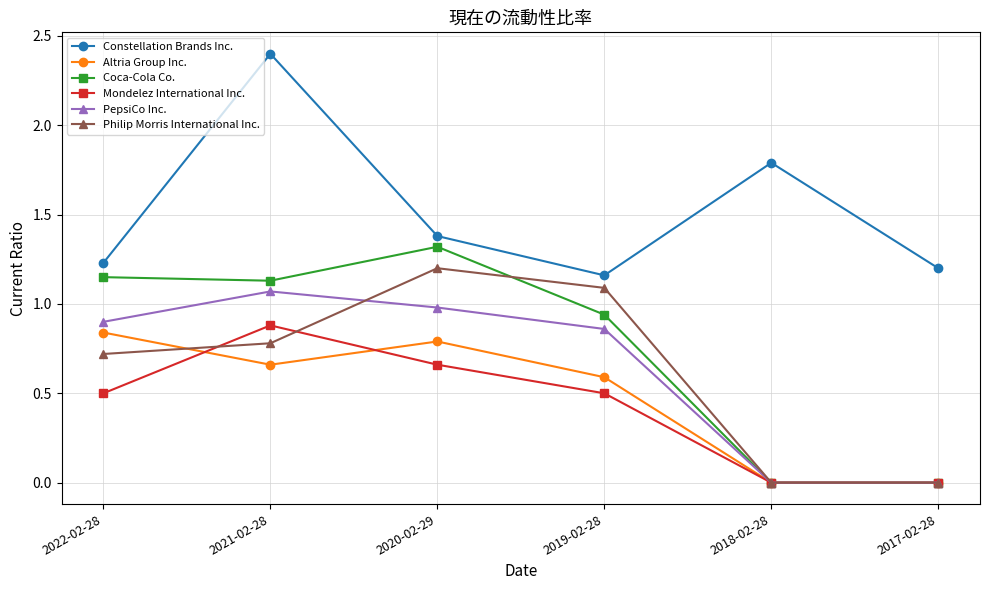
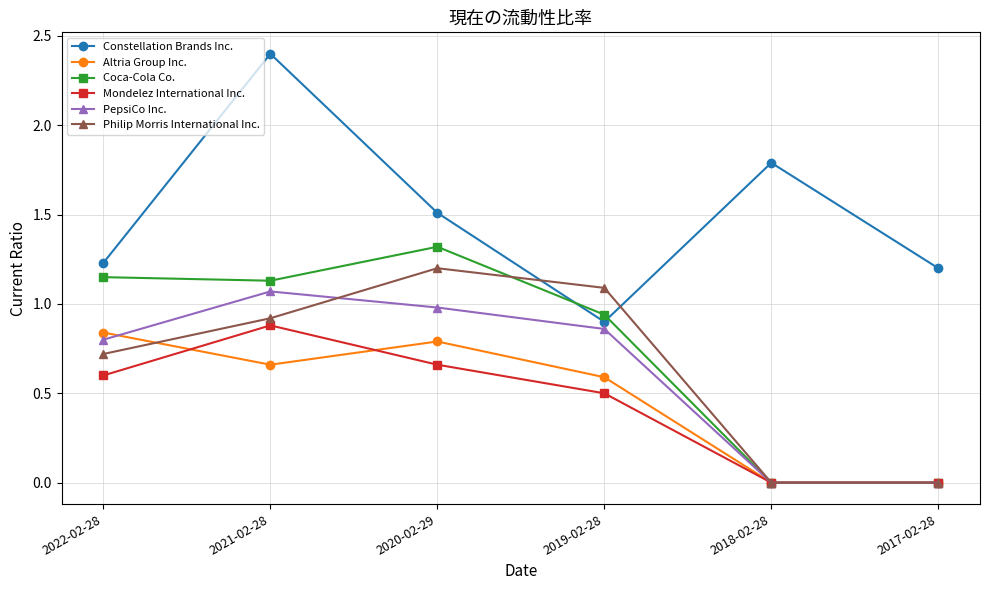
Mondelez International Inc., 2022-02-28: 0.5 -> 0.6
PepsiCo Inc., 2022-02-28: 0.9 -> 0.8
Philip Morris International Inc., 2021-02-28: 0.78 -> 0.92
Constellation Brands Inc., 2020-02-29: 1.38 -> 1.51
Constellation Brands Inc., 2019-02-28: 1.16 -> 0.90
